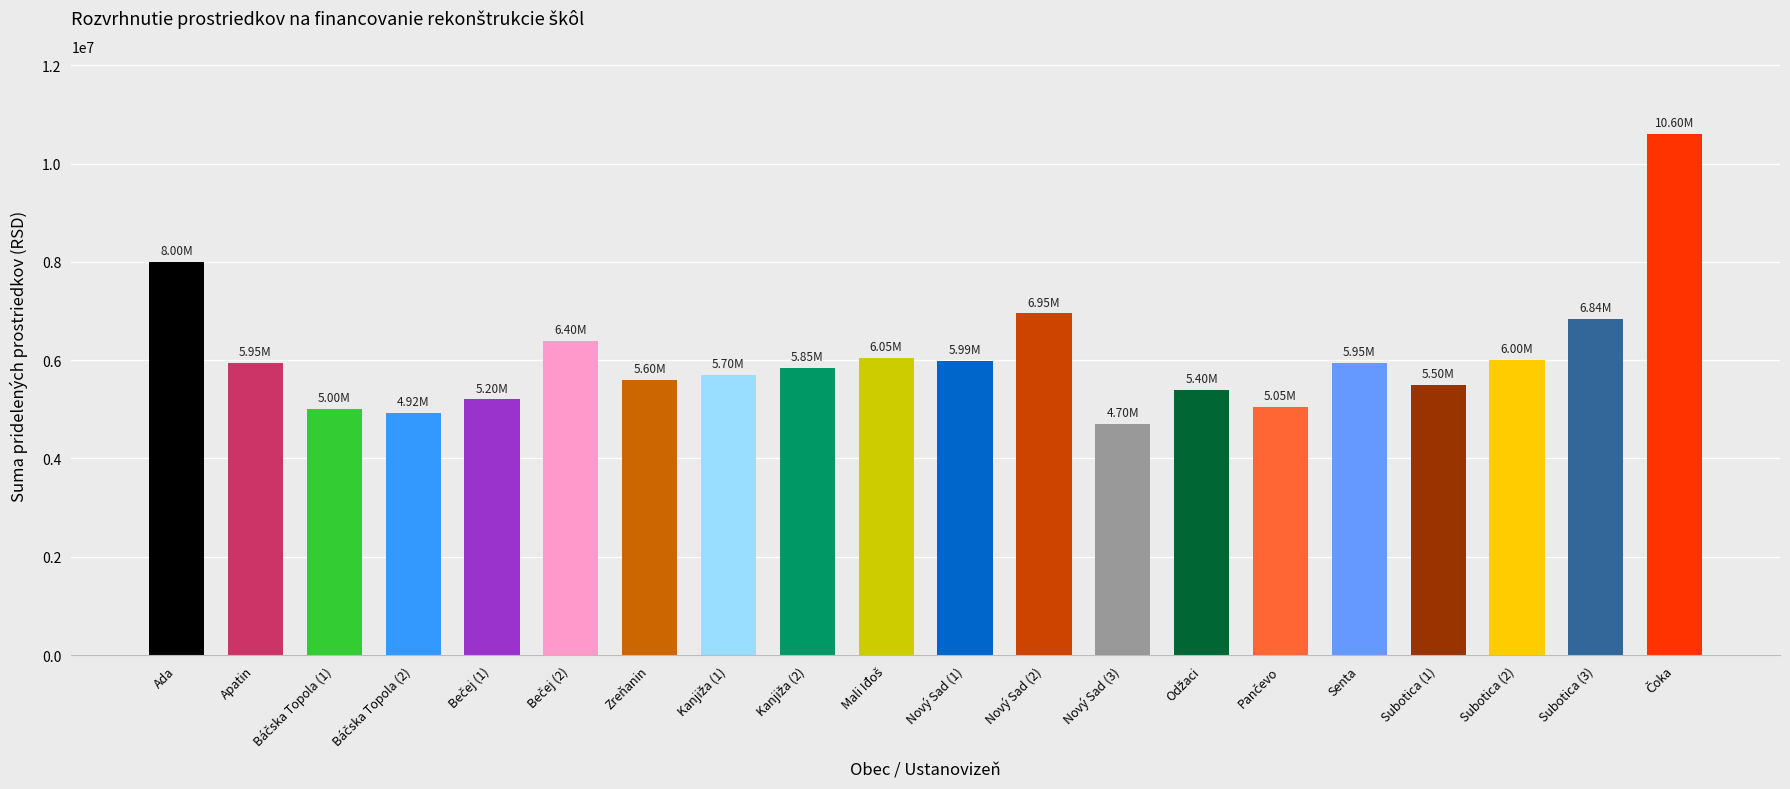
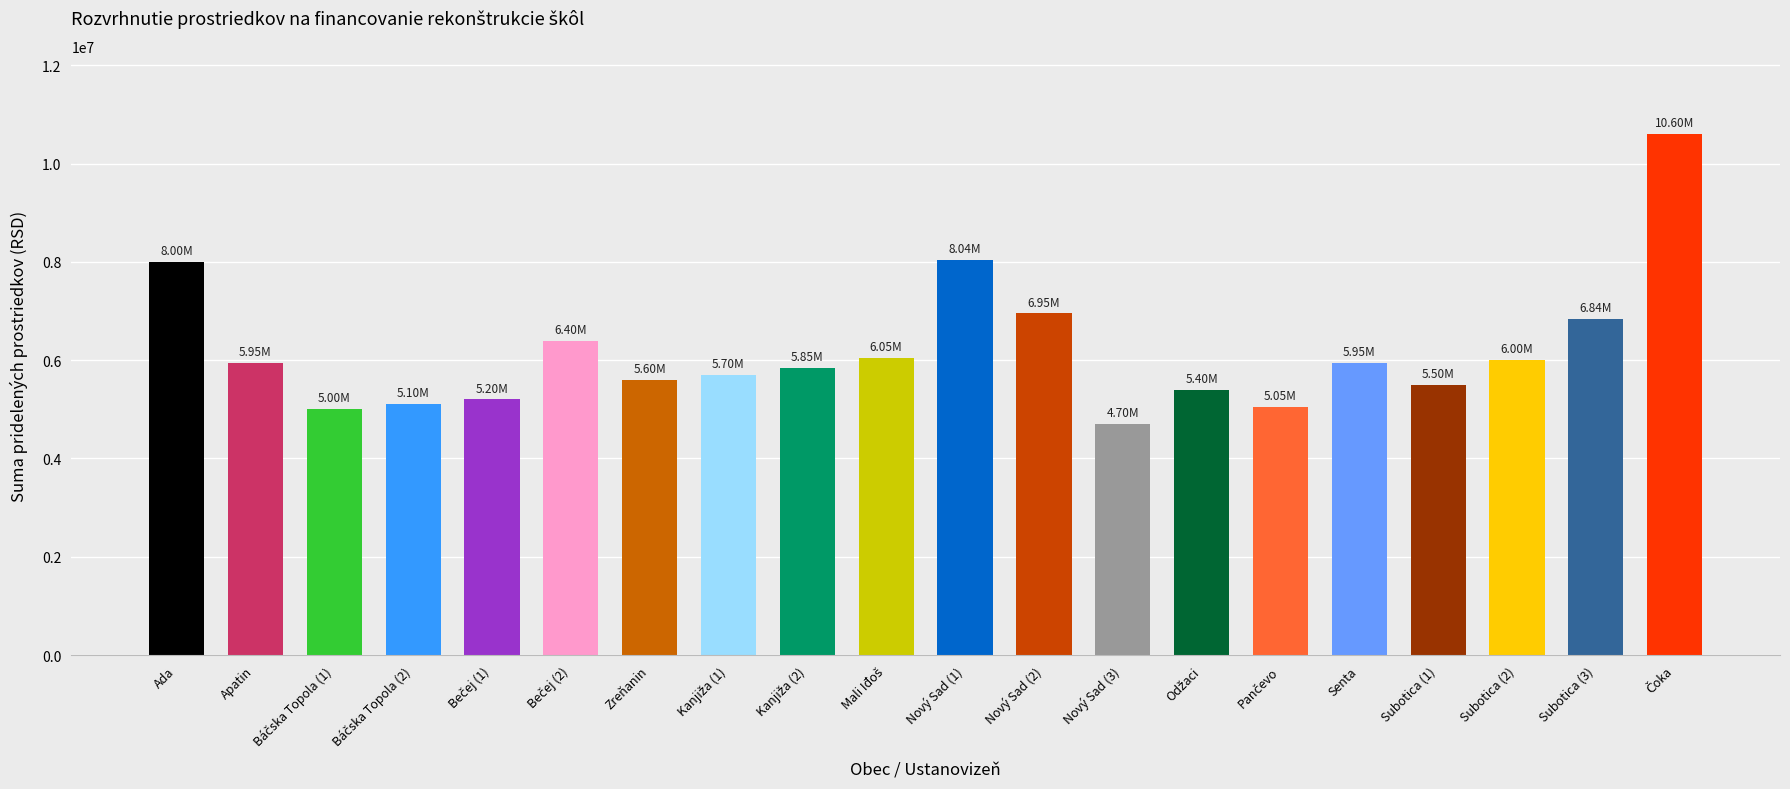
Báčska Topola (2): 4.92M -> 5.10M
Nový Sad (1): 5.99M -> 8.04M
